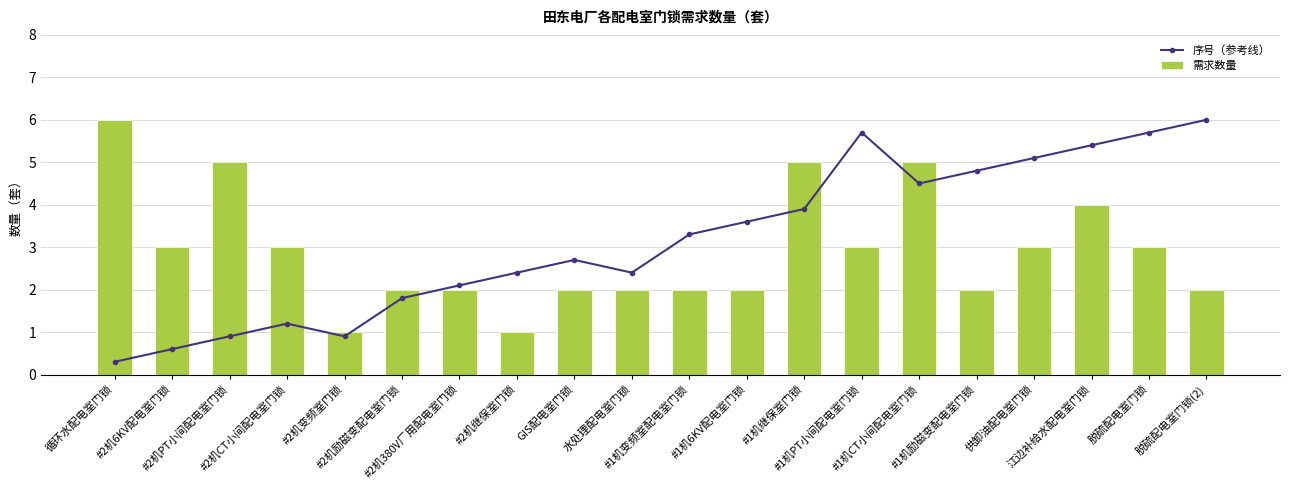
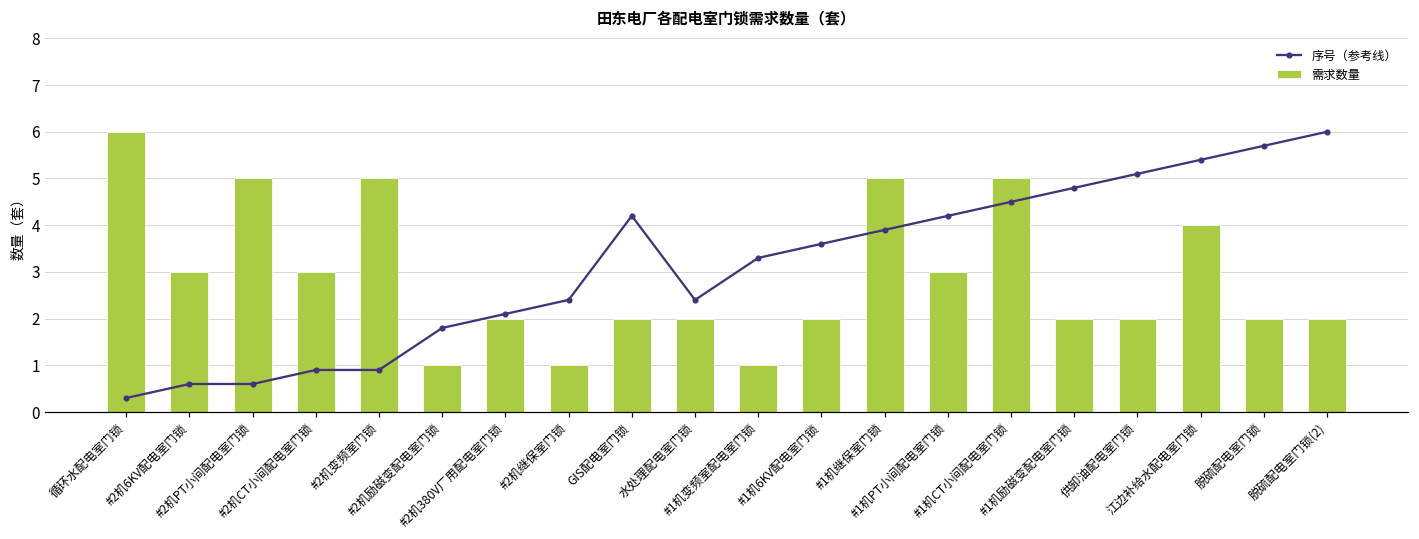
序号（参考线）, #2机PT小间配电室门锁: 0.9 -> 0.6
序号（参考线）, #2机CT小间配电室门锁: 1.2 -> 0.9
需求数量, #2机变频室门锁: 1 -> 5
需求数量, #2机励磁变配电室门锁: 2 -> 1
序号（参考线）, GIS配电室门锁: 2.7 -> 4.2
需求数量, #1机变频室配电室门锁: 2 -> 1
序号（参考线）, #1机PT小间配电室门锁: 5.7 -> 4.2
需求数量, 供卸油配电室门锁: 3 -> 2
需求数量, 脱硫配电室门锁: 3 -> 2
